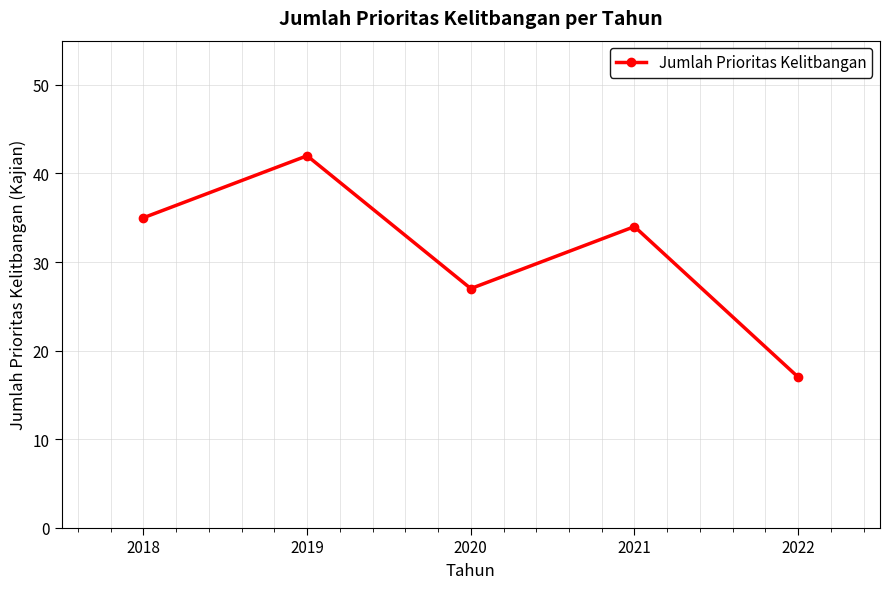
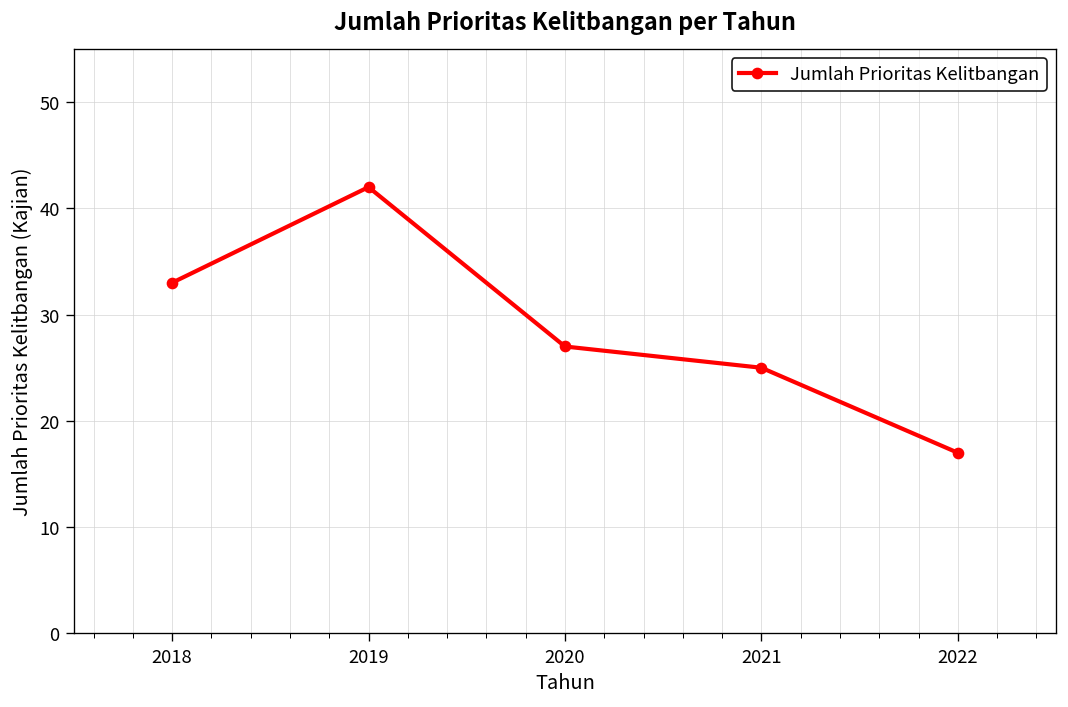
2018: 35 -> 33
2021: 34 -> 25
